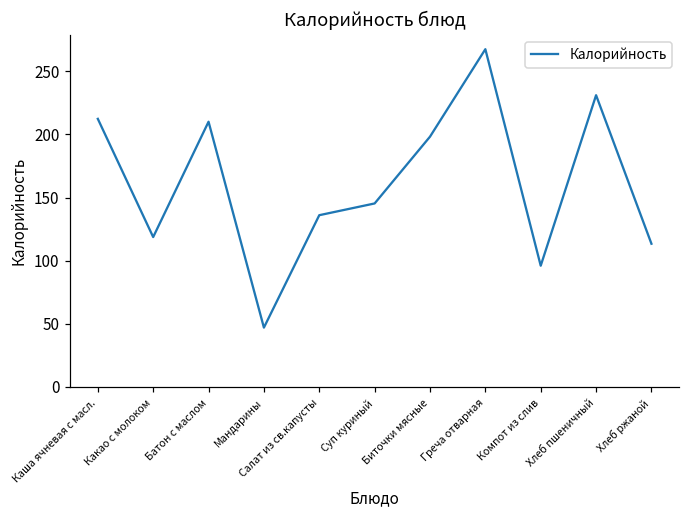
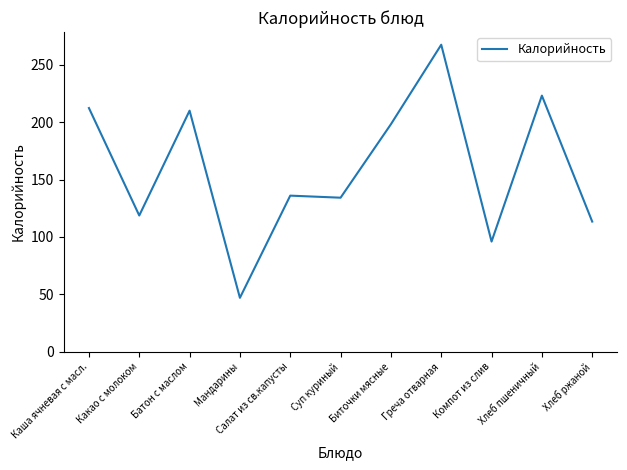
Суп куриный: 145 -> 134
Хлеб пшеничный: 231 -> 223
